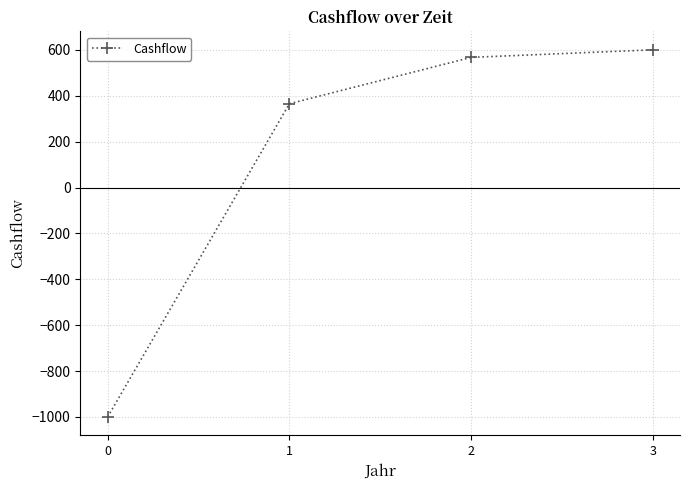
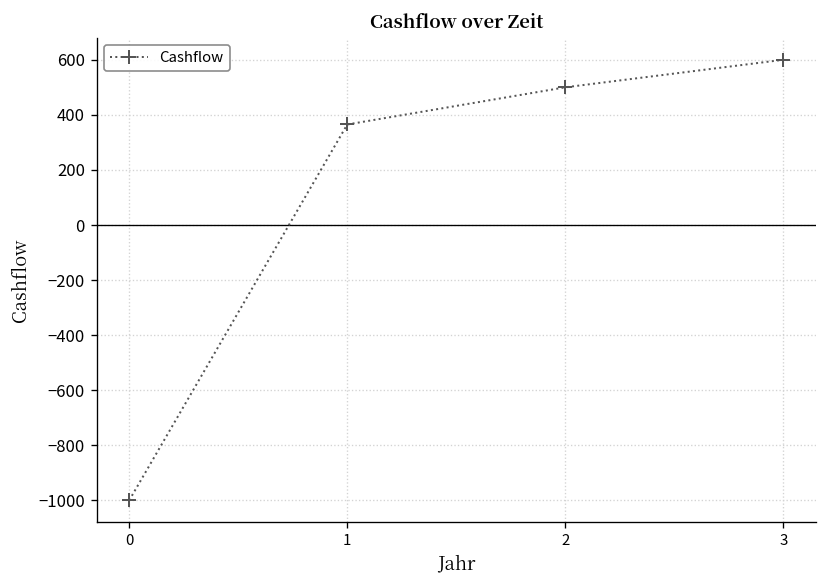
2: 570 -> 500
